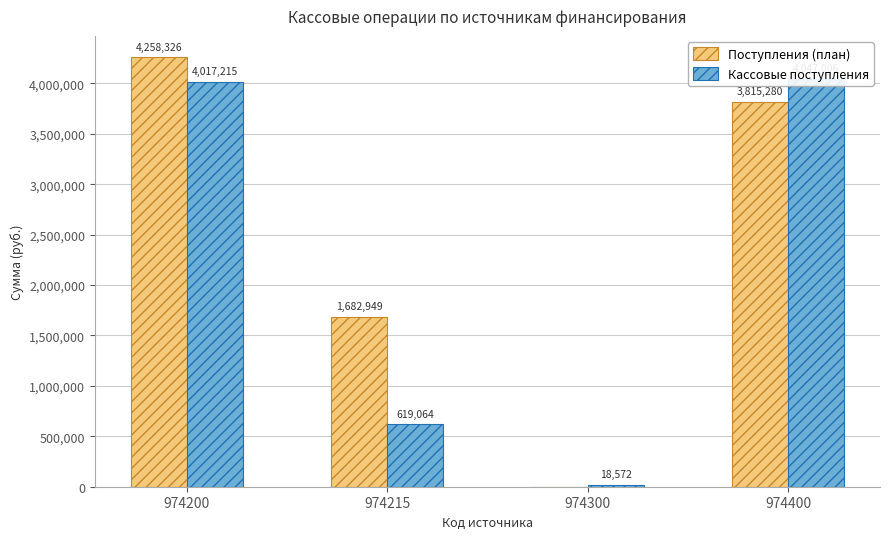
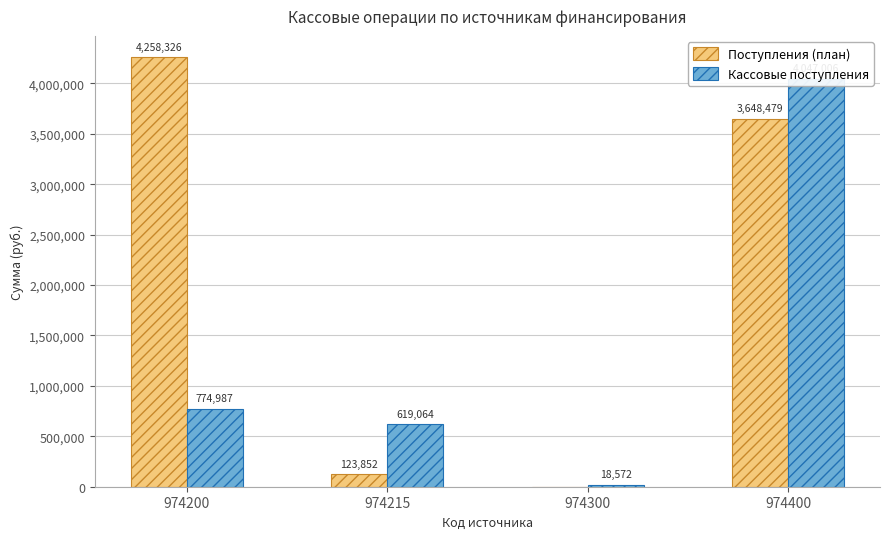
Кассовые поступления, 974200: 4,017,215 -> 774,987
Поступления (план), 974215: 1,682,949 -> 123,852
Поступления (план), 974400: 3,815,280 -> 3,648,479
